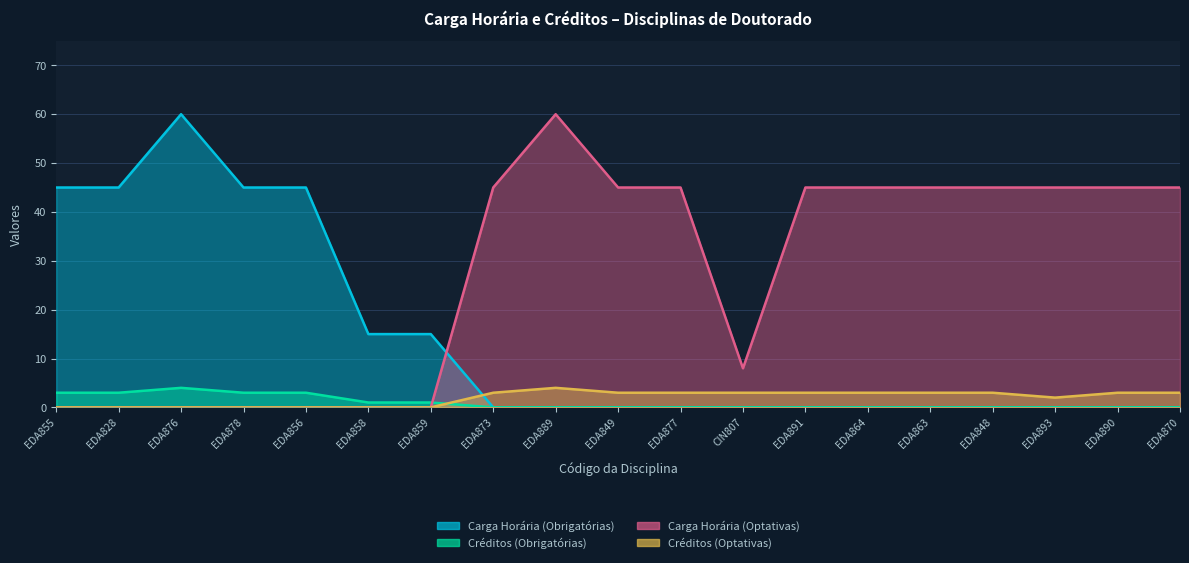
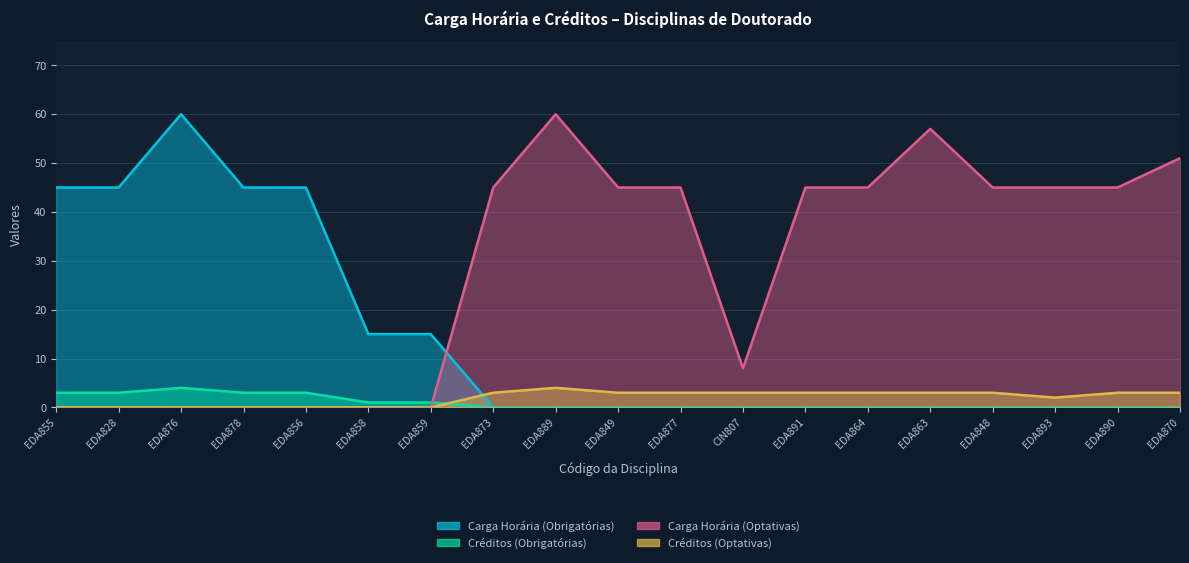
Carga Horária (Optativas), EDA863: 45 -> 57
Carga Horária (Optativas), EDA870: 45 -> 51
